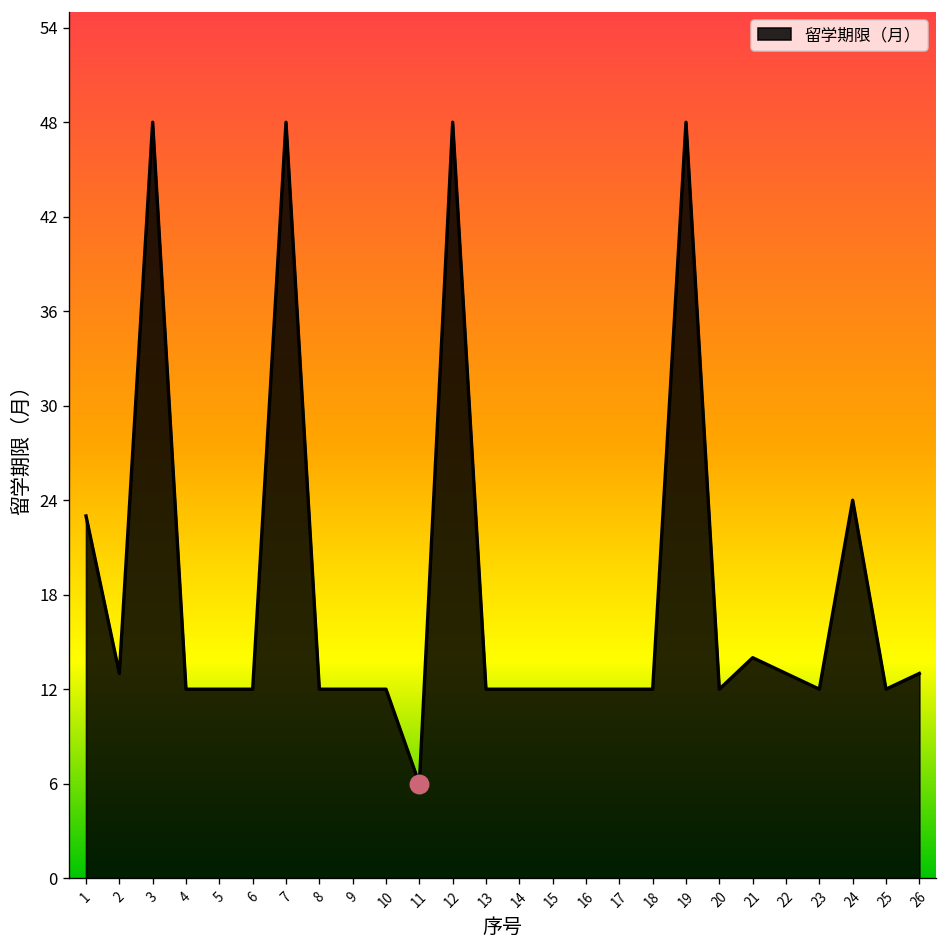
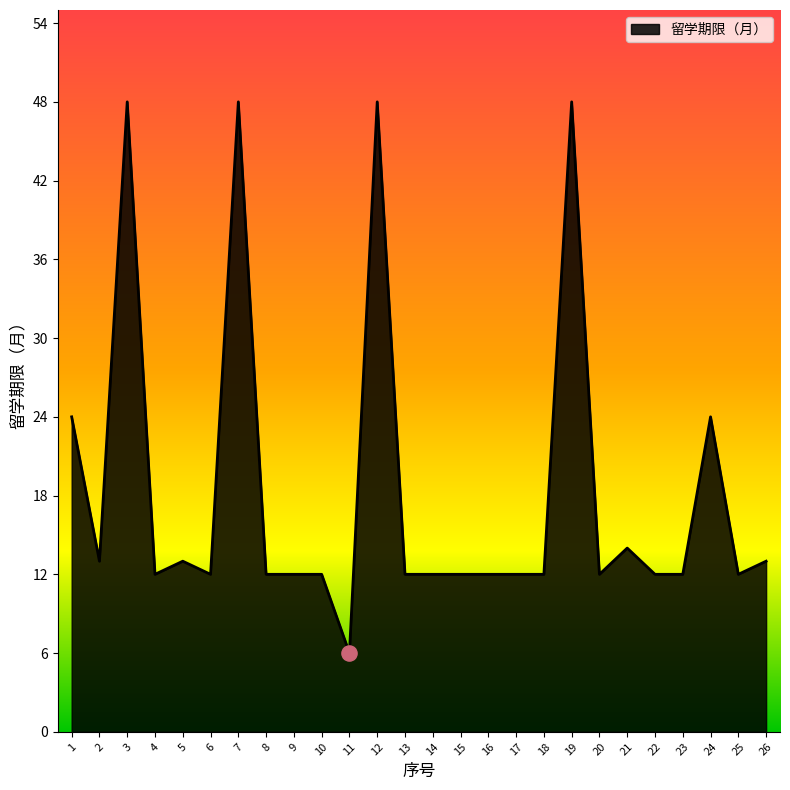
留学期限（月）, 1: 23 -> 24
留学期限（月）, 5: 12 -> 13
留学期限（月）, 22: 13 -> 12
